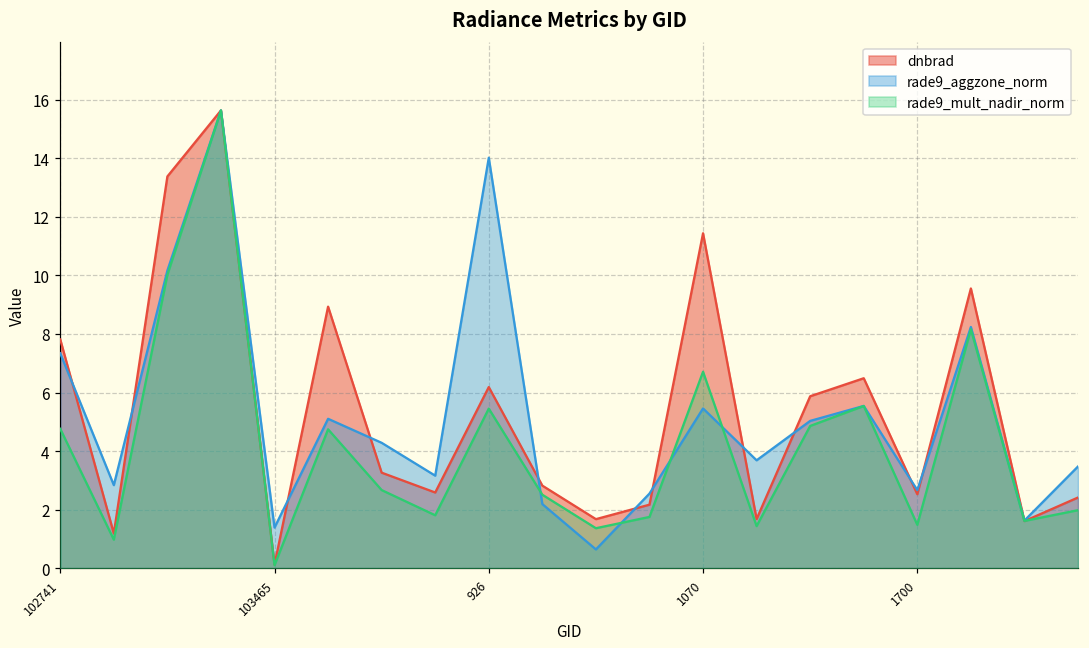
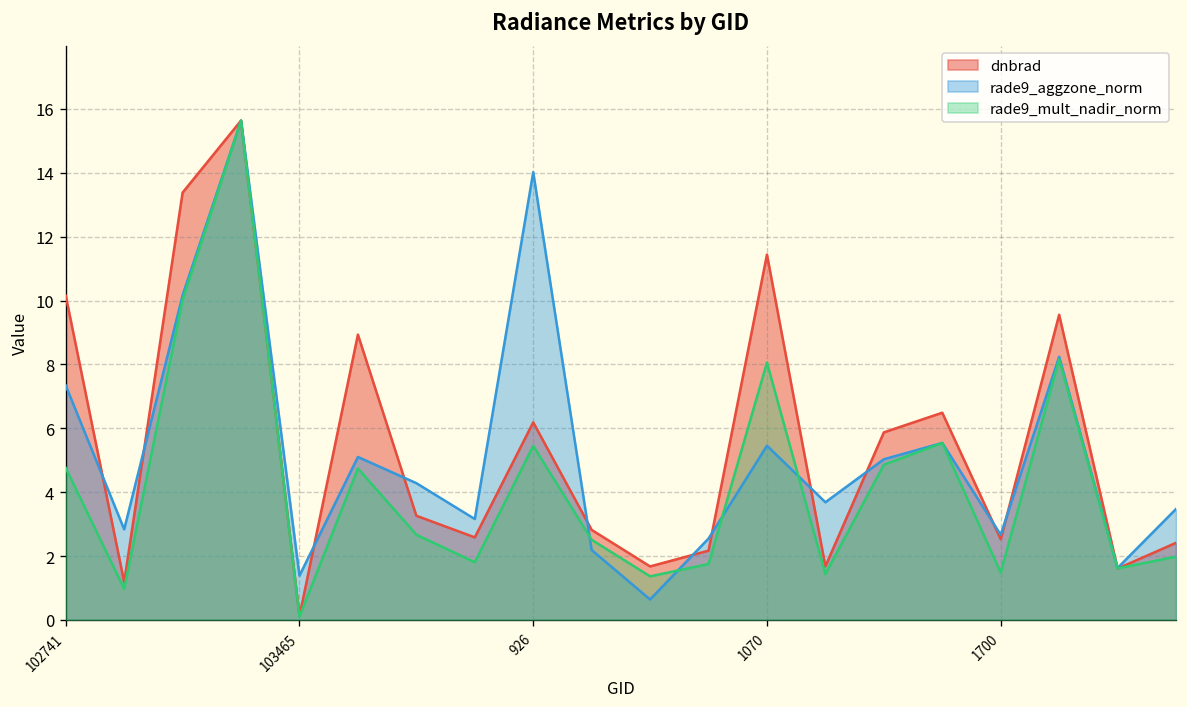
dnbrad, 102741: 7.8 -> 10.2
rade9_mult_nadir_norm, 1070: 6.7 -> 8.1
